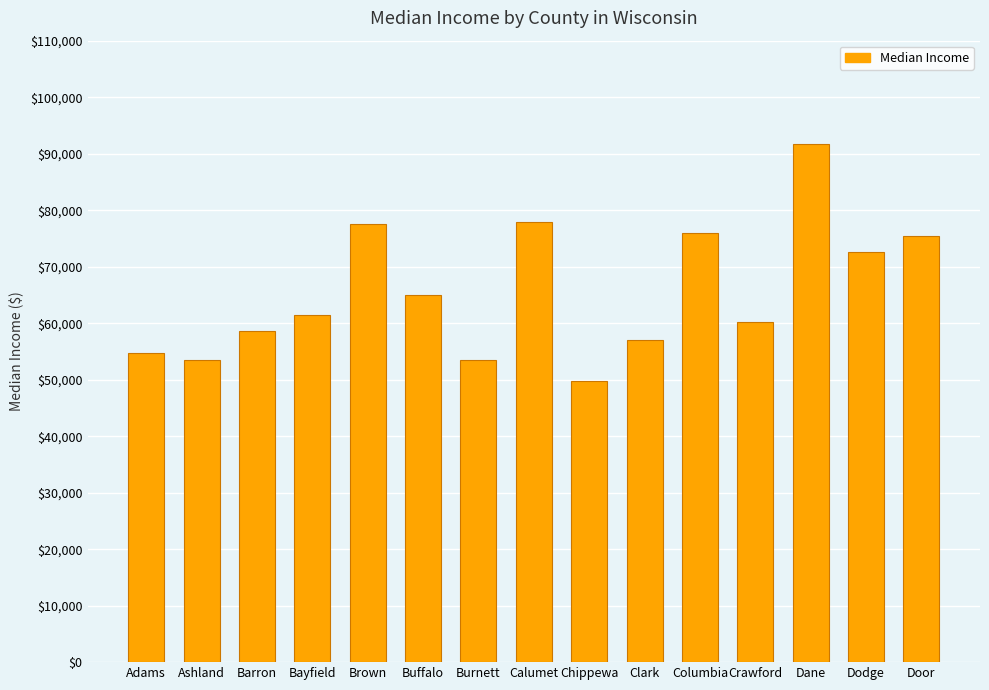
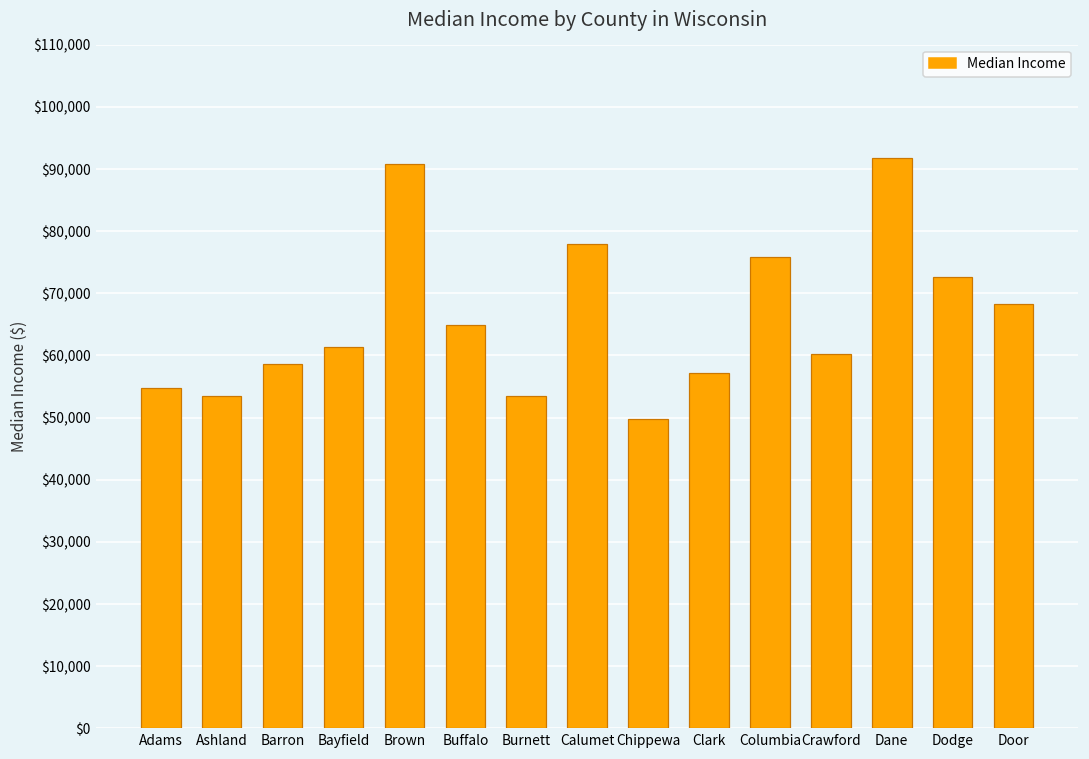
Brown: $78,000 -> $91,000
Door: $75,000 -> $68,000
